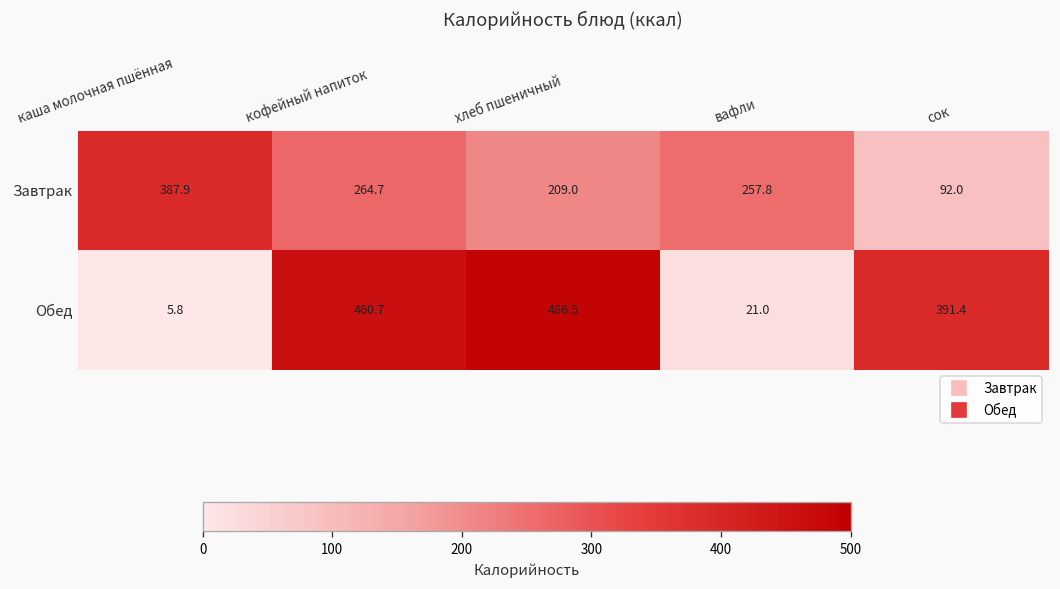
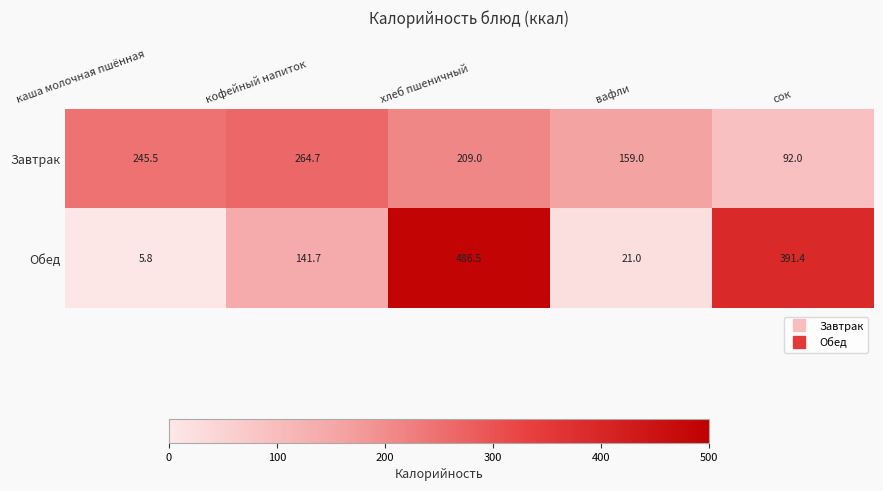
Завтрак, каша молочная пшённая: 387.9 -> 245.5
Завтрак, вафли: 257.8 -> 159.0
Обед, кофейный напиток: 460.7 -> 141.7
